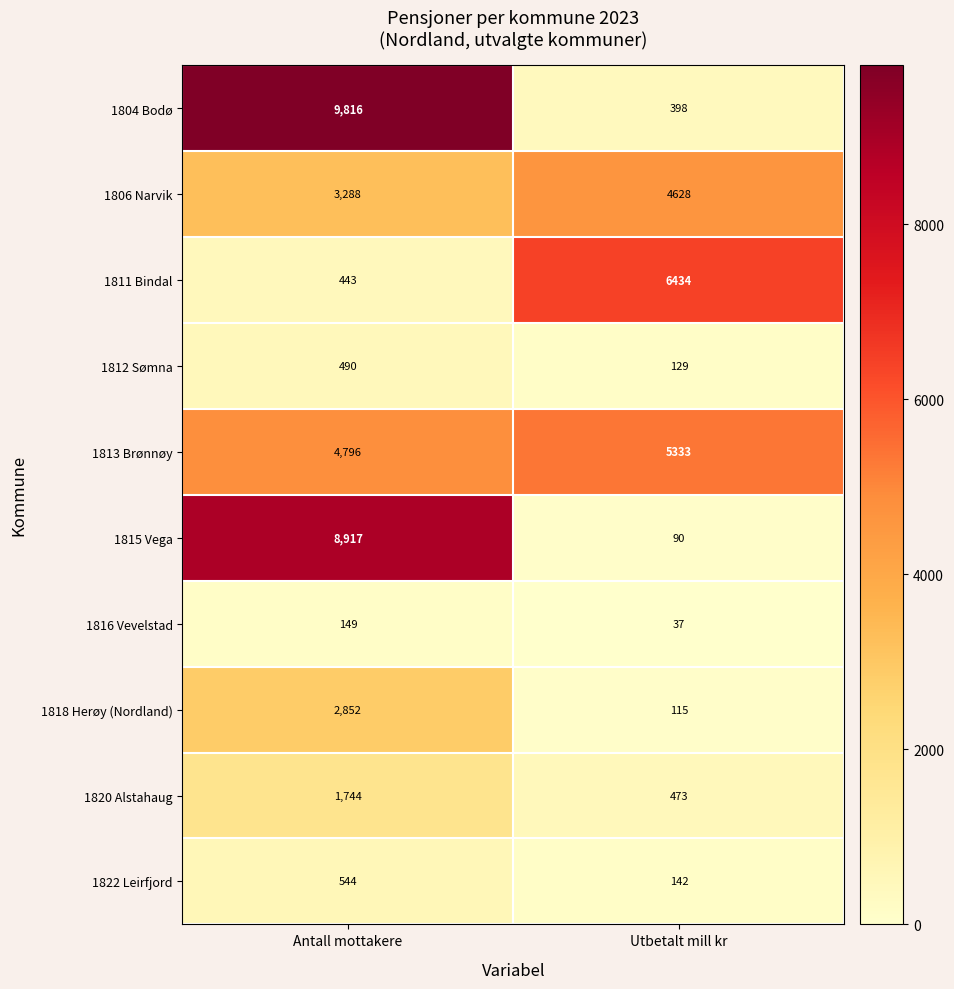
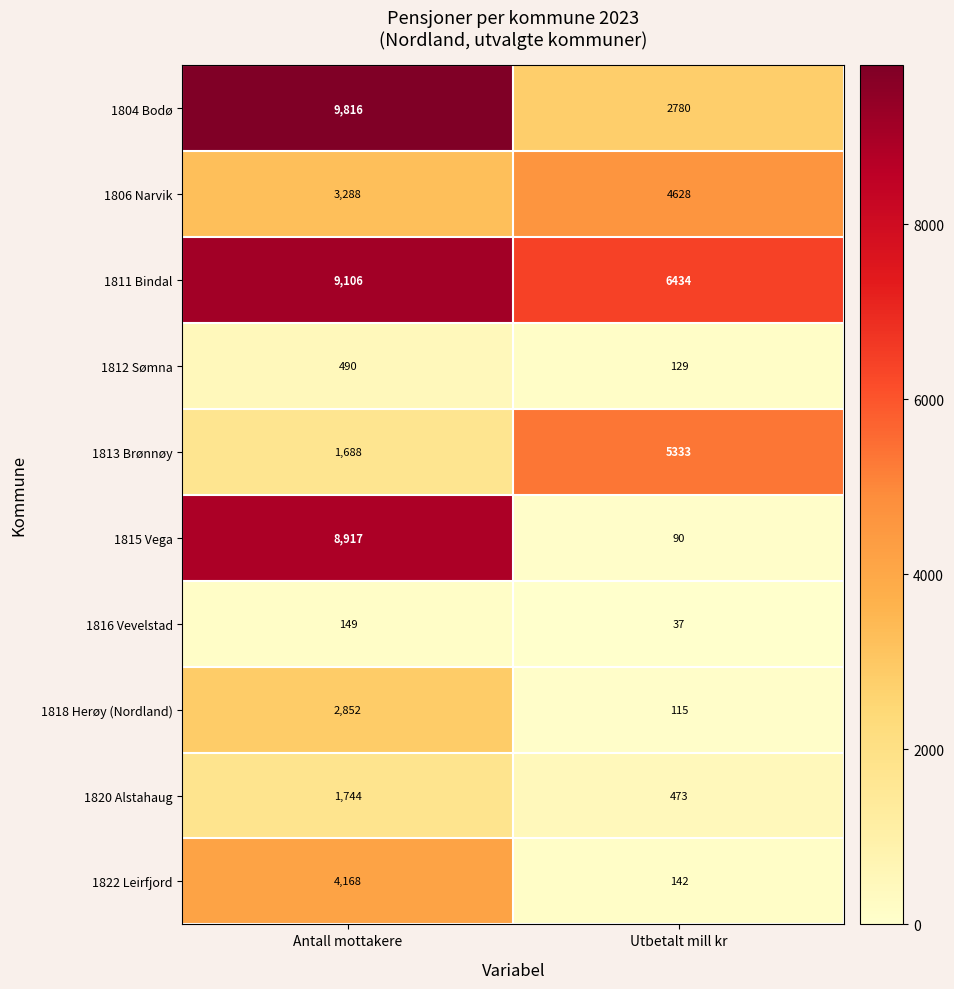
1804 Bodø, Utbetalt mill kr: 398 -> 2780
1811 Bindal, Antall mottakere: 443 -> 9,106
1813 Brønnøy, Antall mottakere: 4,796 -> 1,688
1822 Leirfjord, Antall mottakere: 544 -> 4,168
